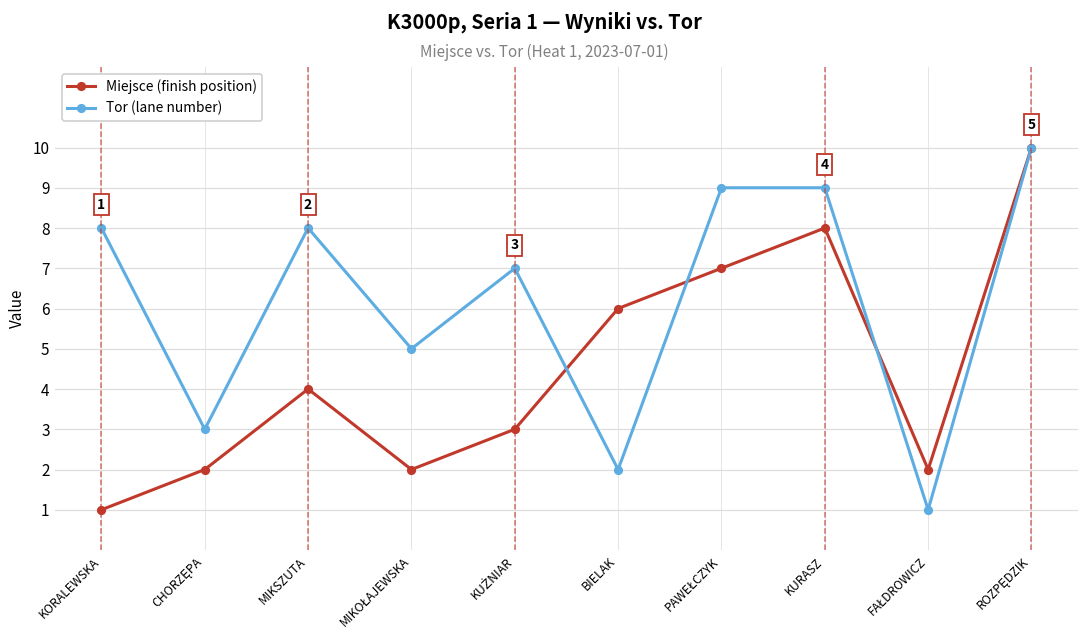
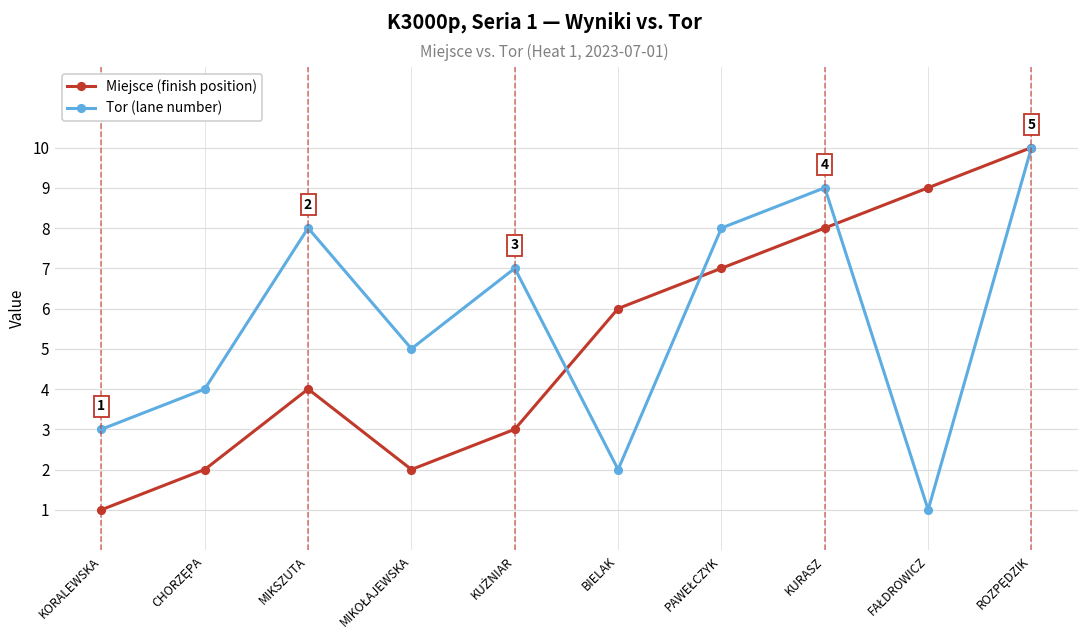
Tor (lane number), KORALEWSKA: 8 -> 3
Tor (lane number), CHORZĘPA: 3 -> 4
Tor (lane number), PAWEŁCZYK: 9 -> 8
Miejsce (finish position), FAŁDROWICZ: 2 -> 9
